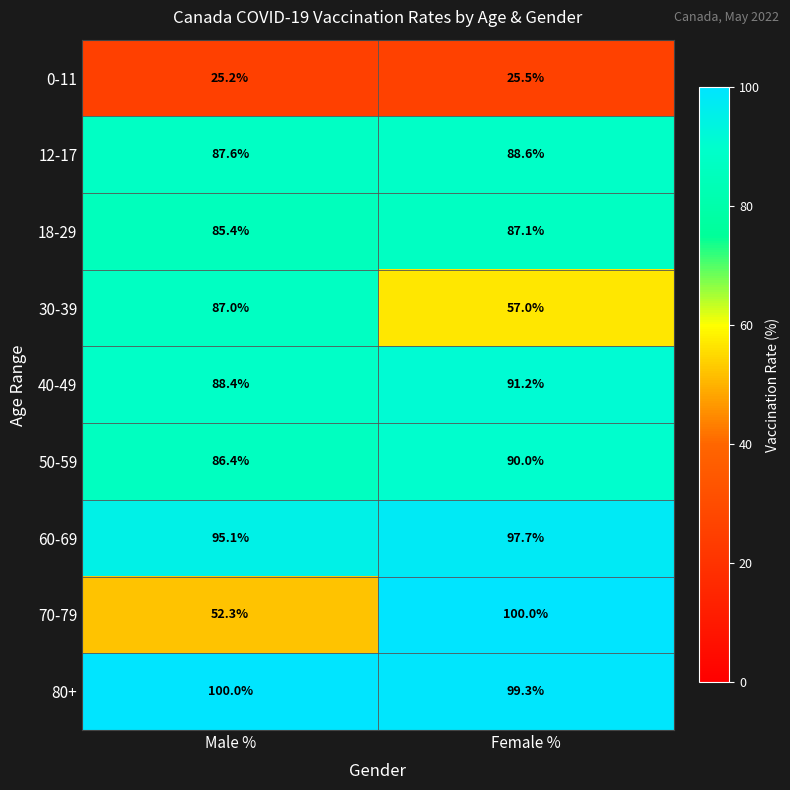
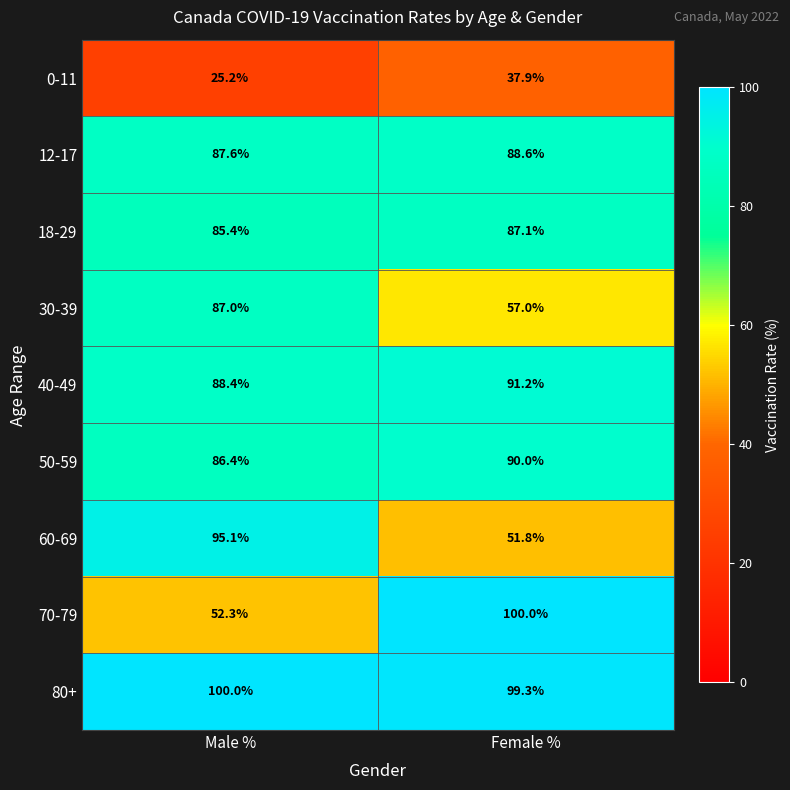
0-11, Female %: 25.5% -> 37.9%
60-69, Female %: 97.7% -> 51.8%
